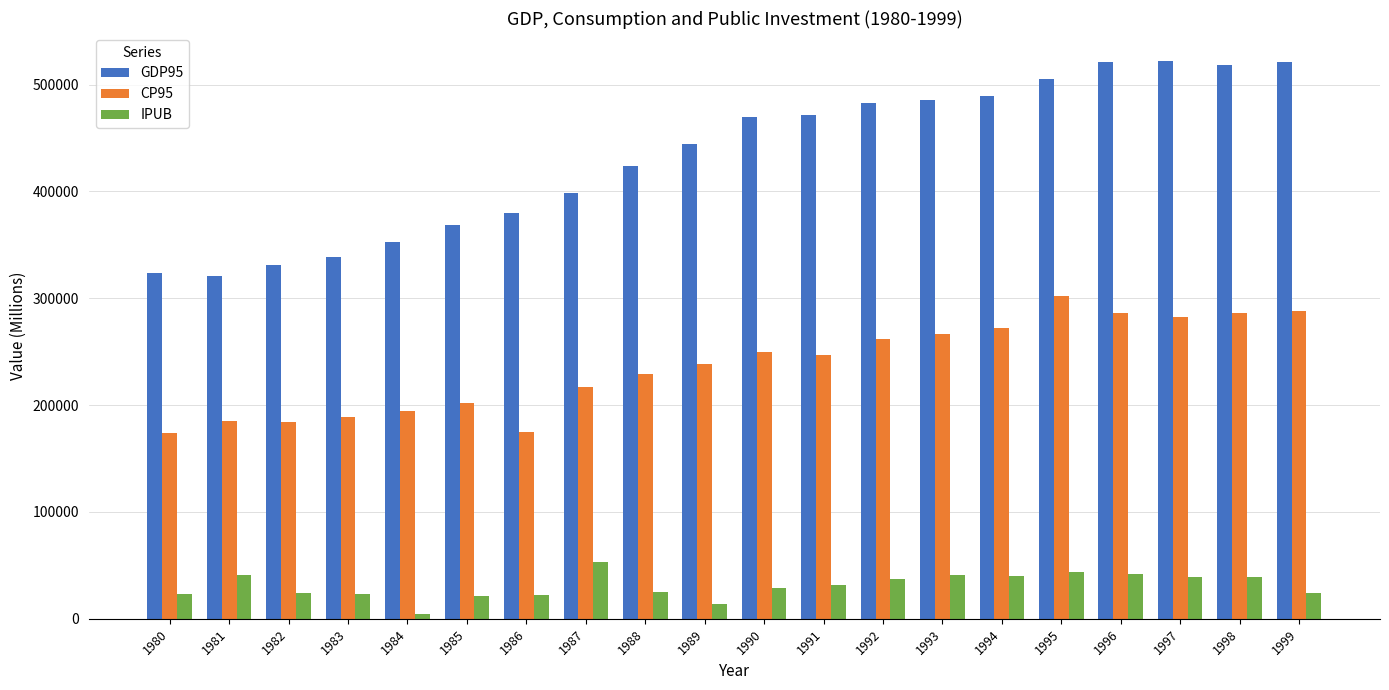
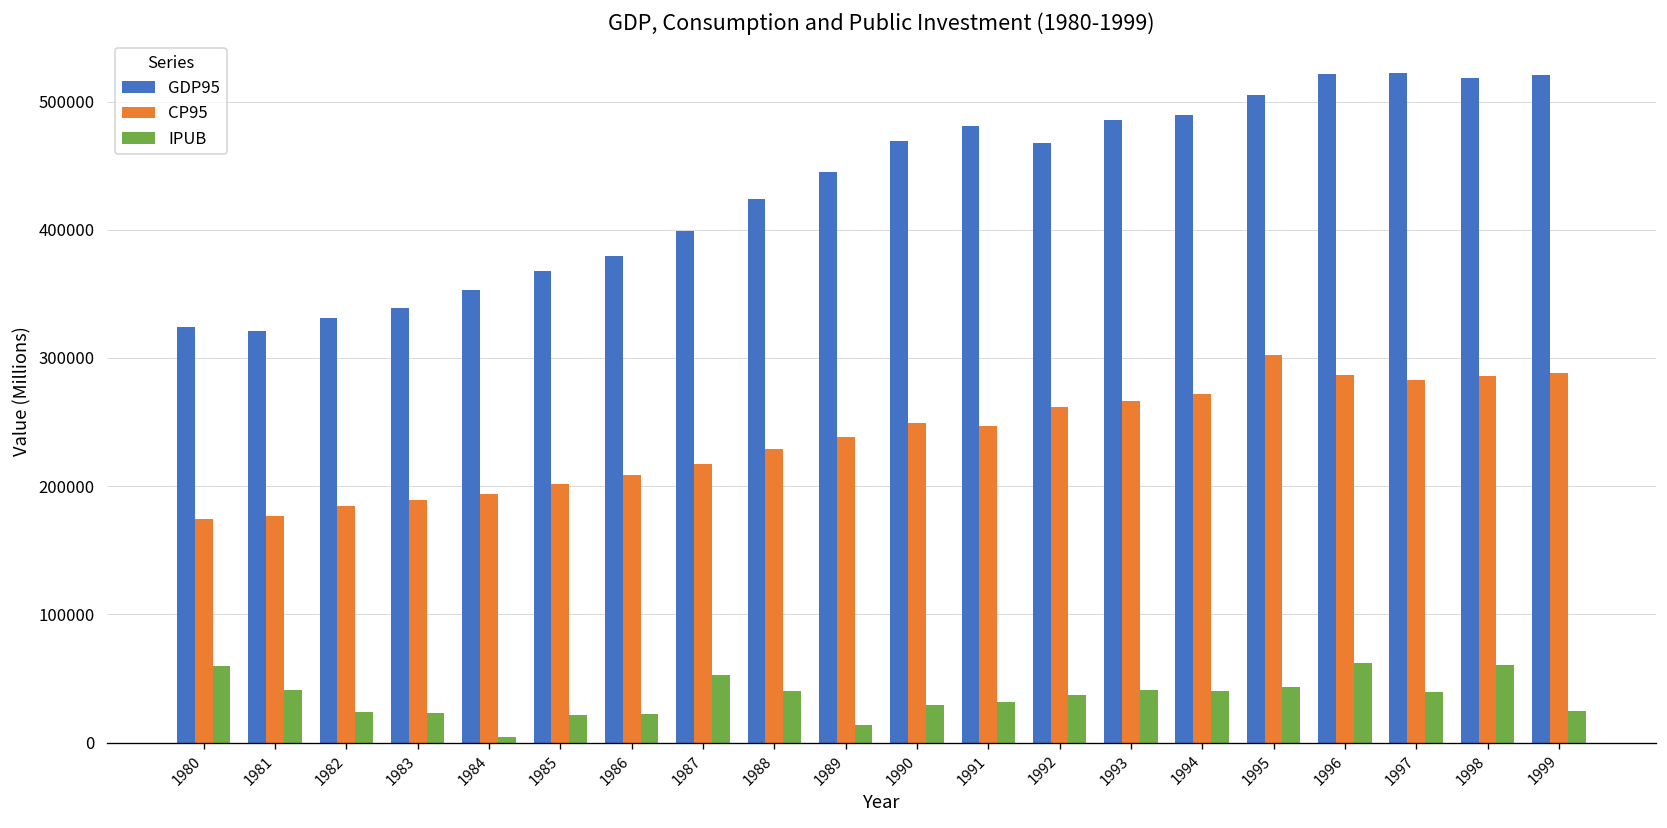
IPUB, 1980: 23000 -> 60000
CP95, 1981: 185000 -> 177000
CP95, 1986: 175000 -> 209000
IPUB, 1988: 25000 -> 41000
GDP95, 1991: 471000 -> 481000
GDP95, 1992: 483000 -> 467000
IPUB, 1996: 42000 -> 62000
IPUB, 1998: 40000 -> 61000
